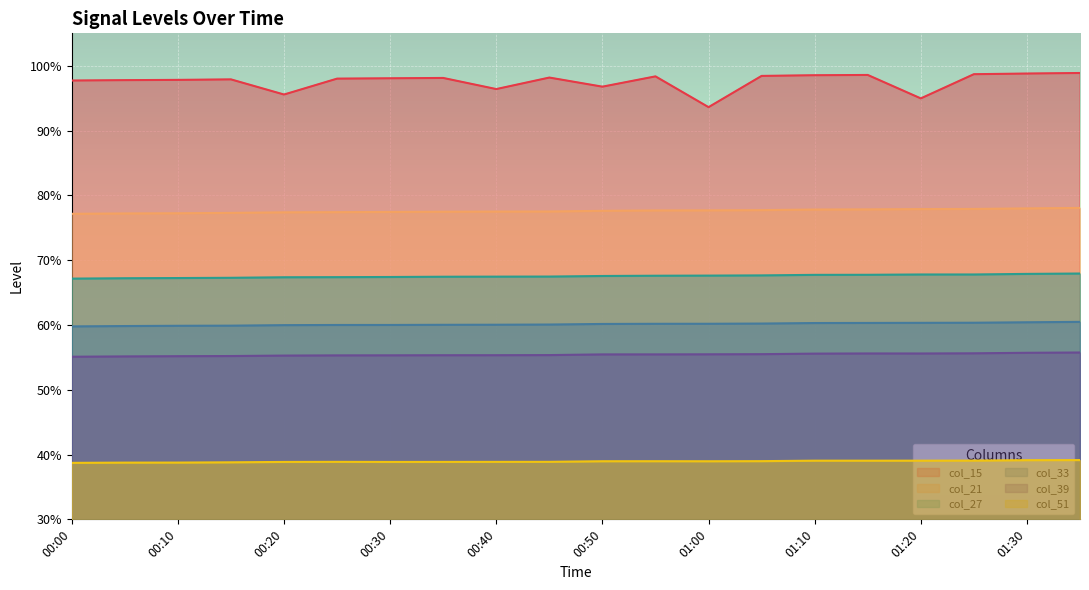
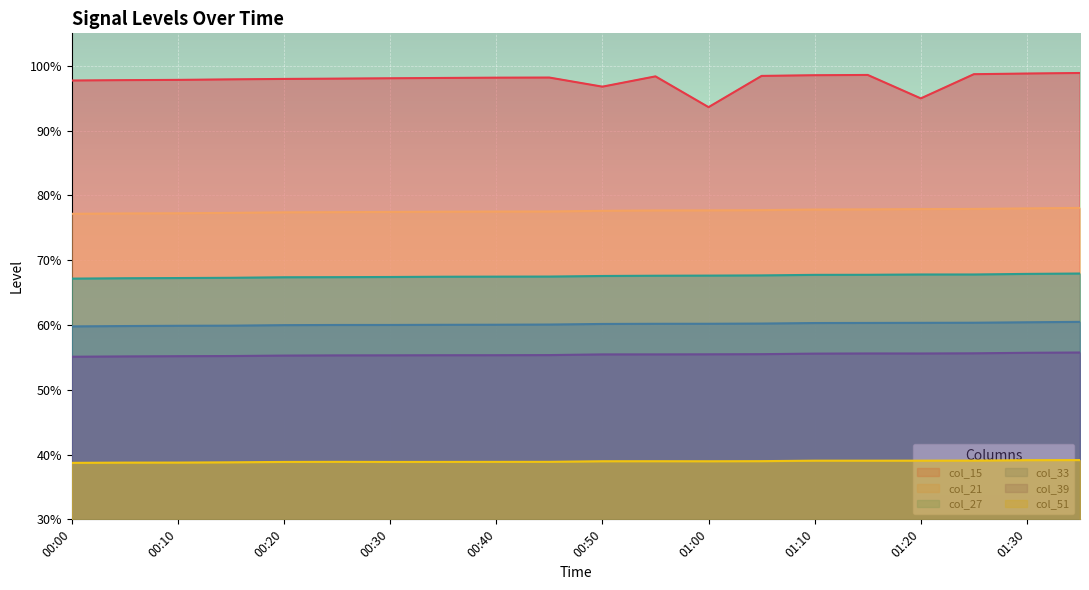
col_15, 00:20: 96% -> 98%
col_15, 00:40: 96% -> 98%
